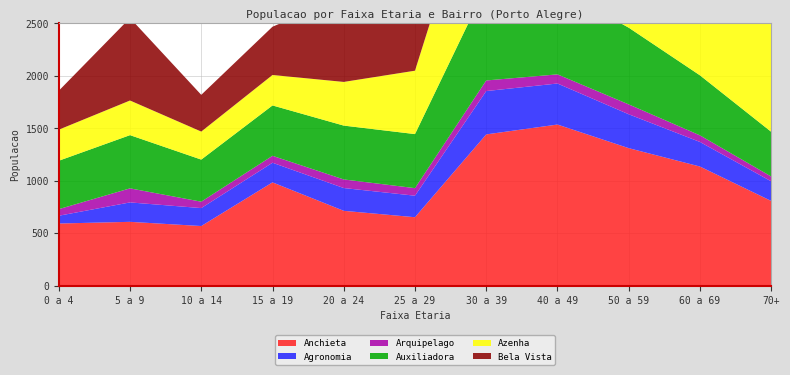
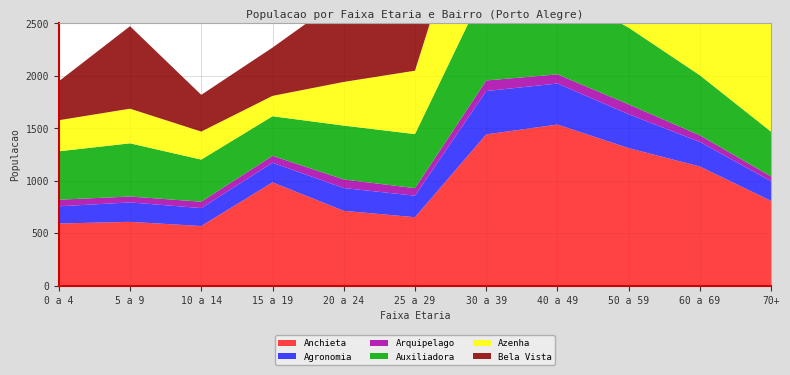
Agronomia, 0 a 4: 70 -> 160
Arquipelago, 5 a 9: 130 -> 60
Auxiliadora, 15 a 19: 480 -> 380
Azenha, 15 a 19: 290 -> 190
